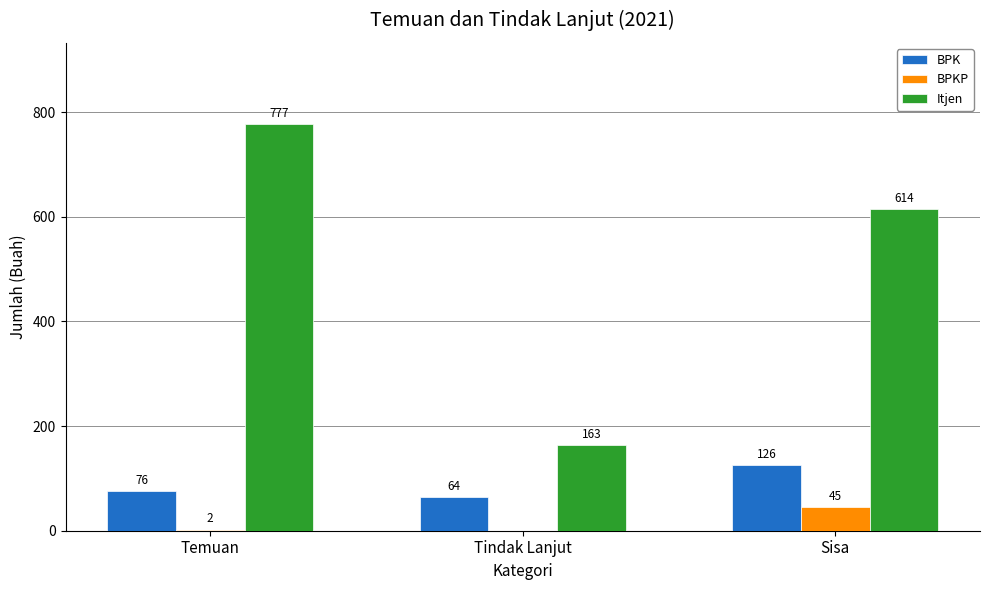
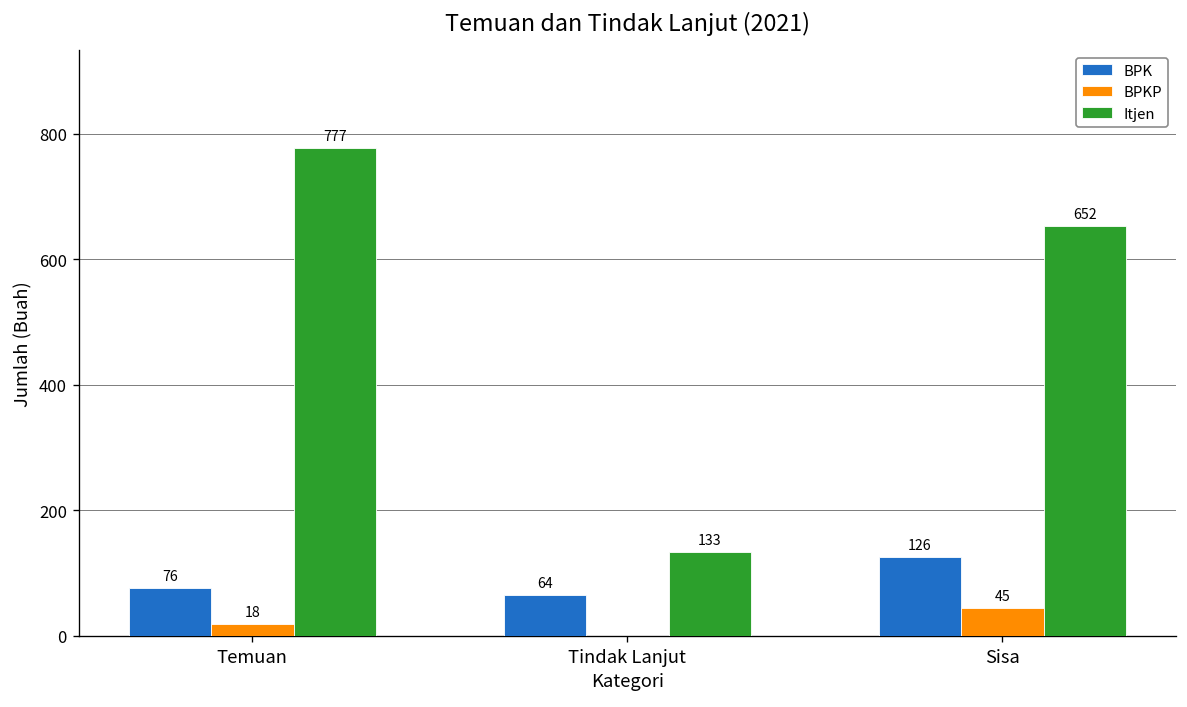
BPKP, Temuan: 2 -> 18
Itjen, Tindak Lanjut: 163 -> 133
Itjen, Sisa: 614 -> 652
